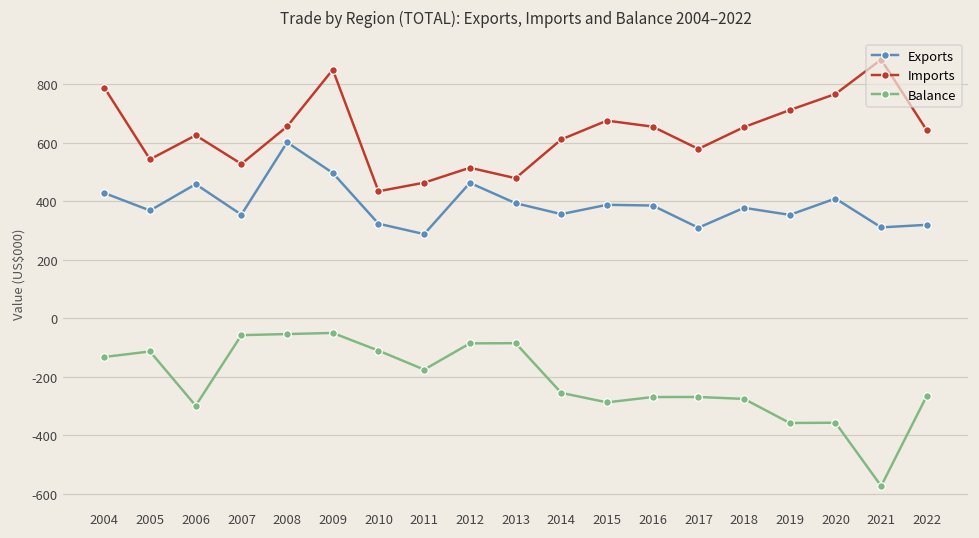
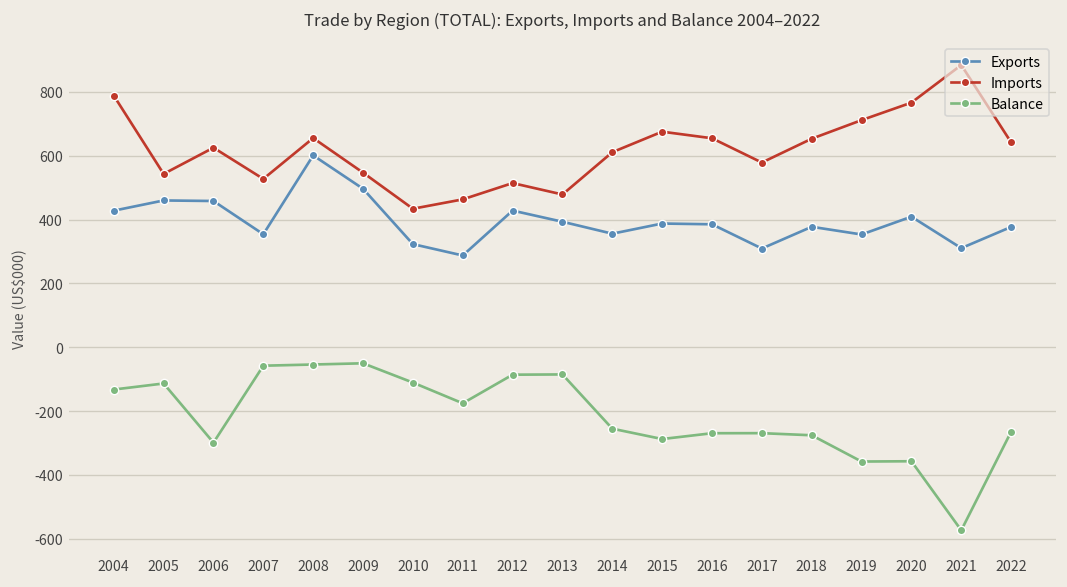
Exports, 2005: 370 -> 460
Imports, 2009: 850 -> 550
Exports, 2012: 460 -> 430
Exports, 2022: 320 -> 380
